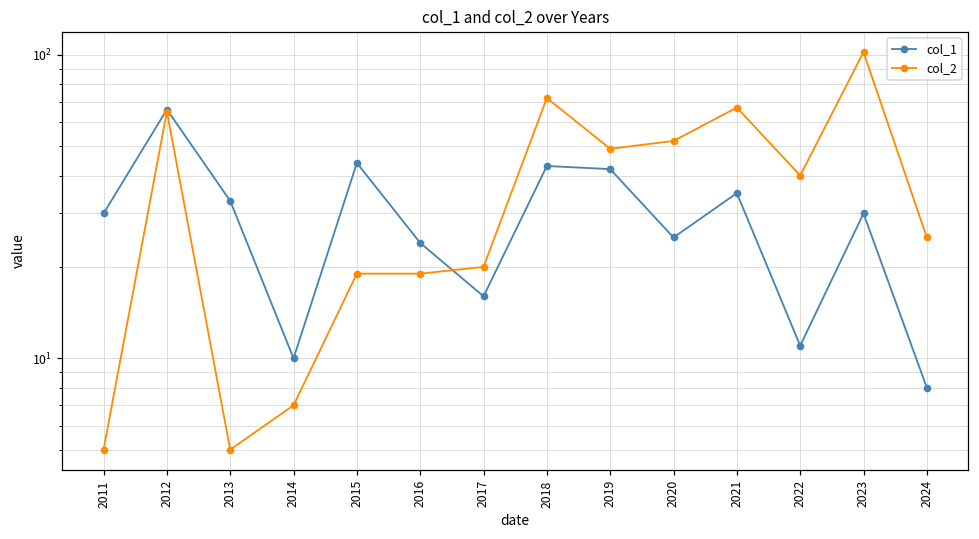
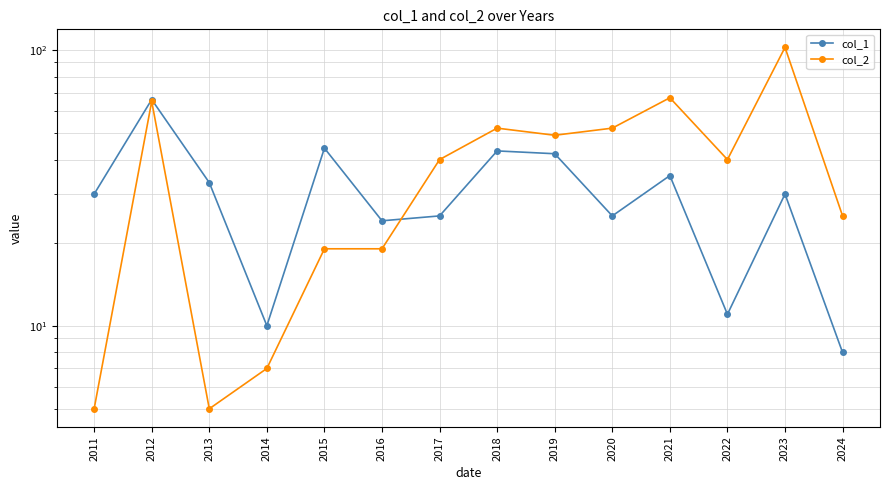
col_1, 2017: 16 -> 25
col_2, 2017: 20 -> 40
col_2, 2018: 72 -> 52
